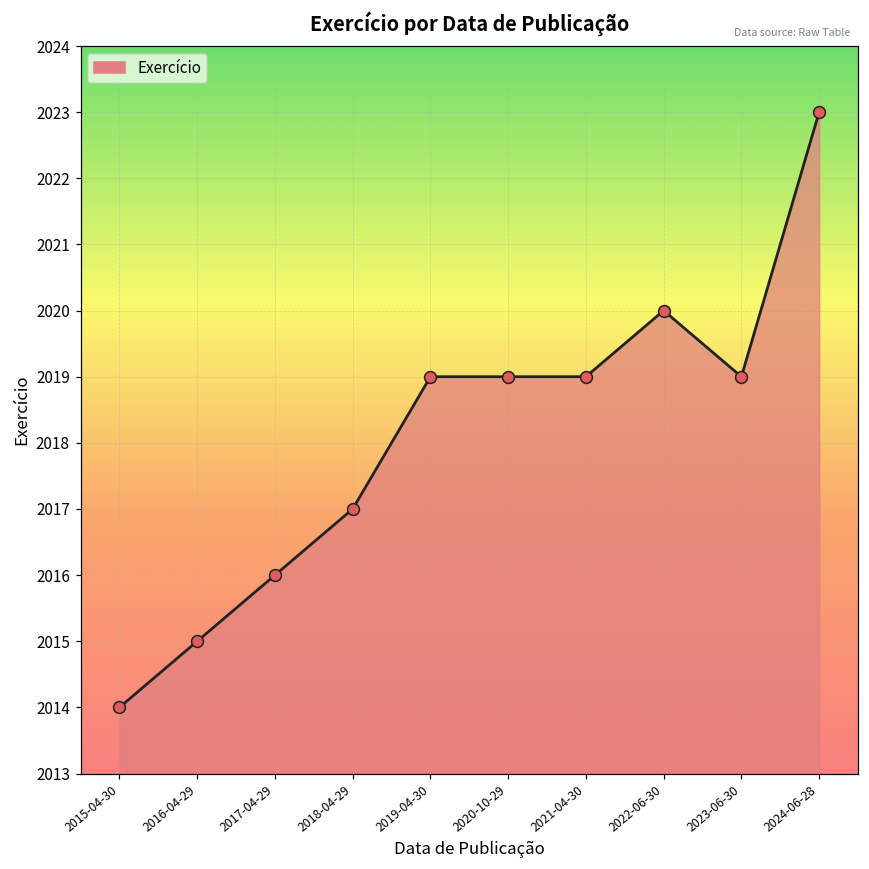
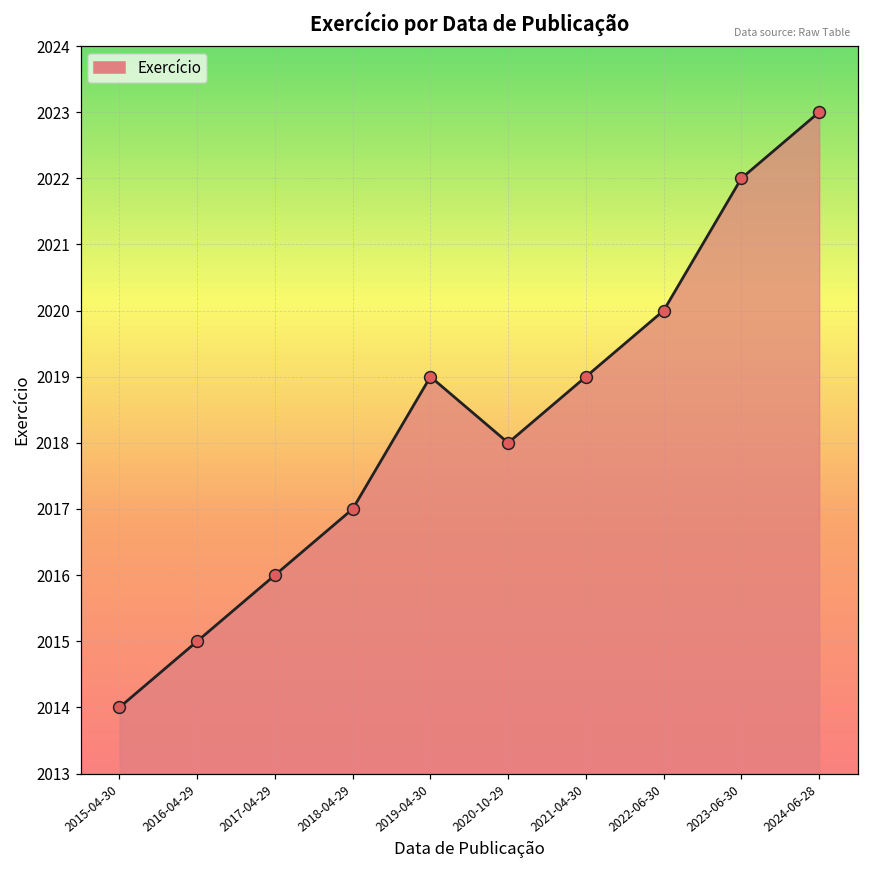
2020-10-29: 2019 -> 2018
2023-06-30: 2019 -> 2022
